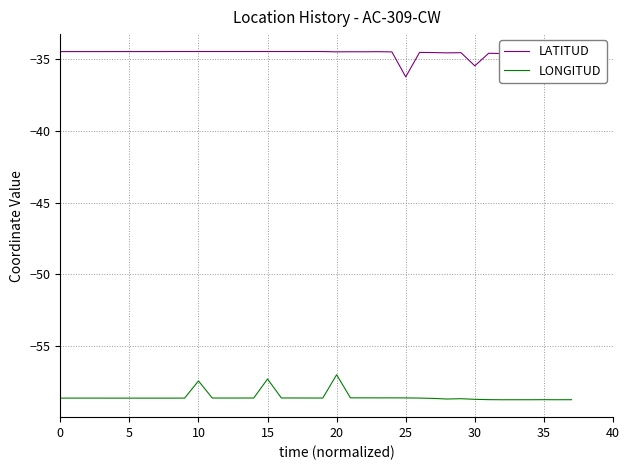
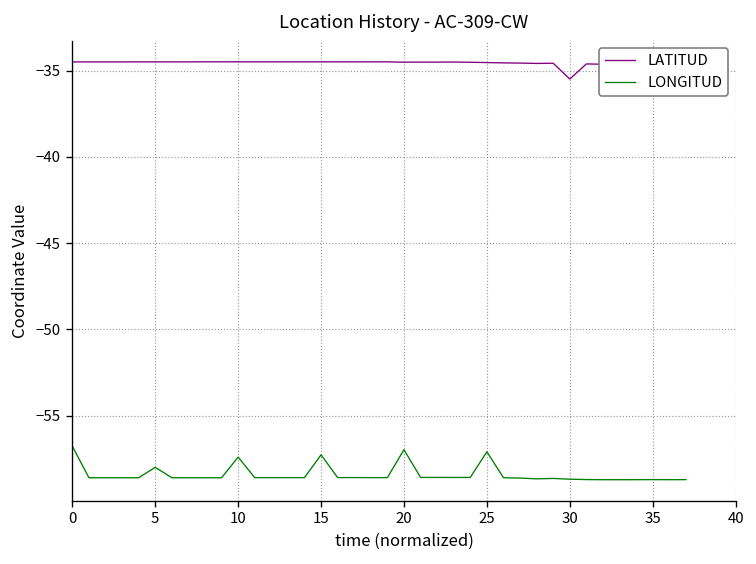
LONGITUD, 0: -58.6 -> -56.8
LONGITUD, 5: -58.6 -> -58.0
LATITUD, 25: -36.3 -> -34.5
LONGITUD, 25: -58.6 -> -57.1
